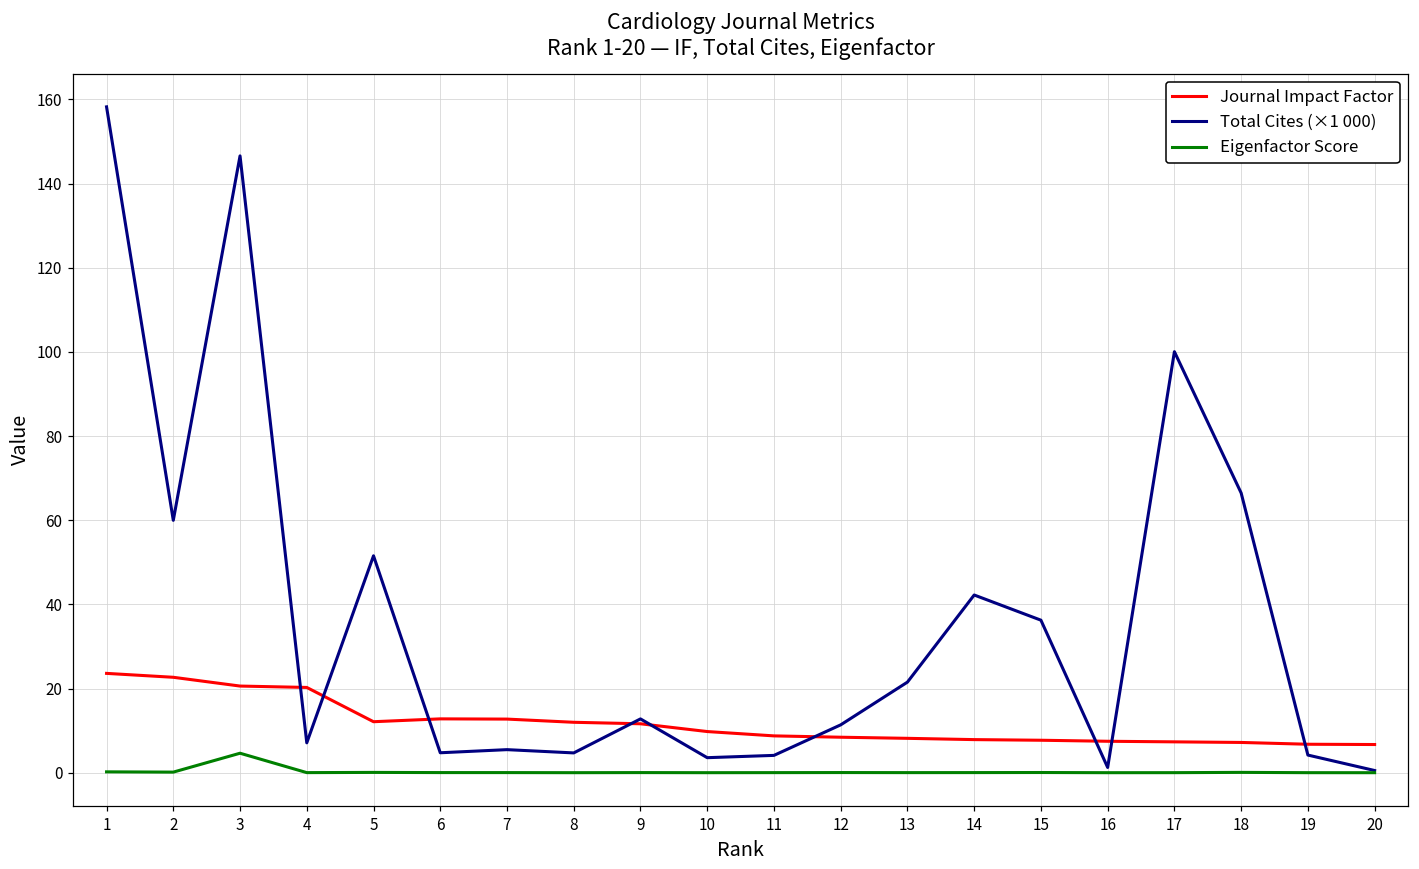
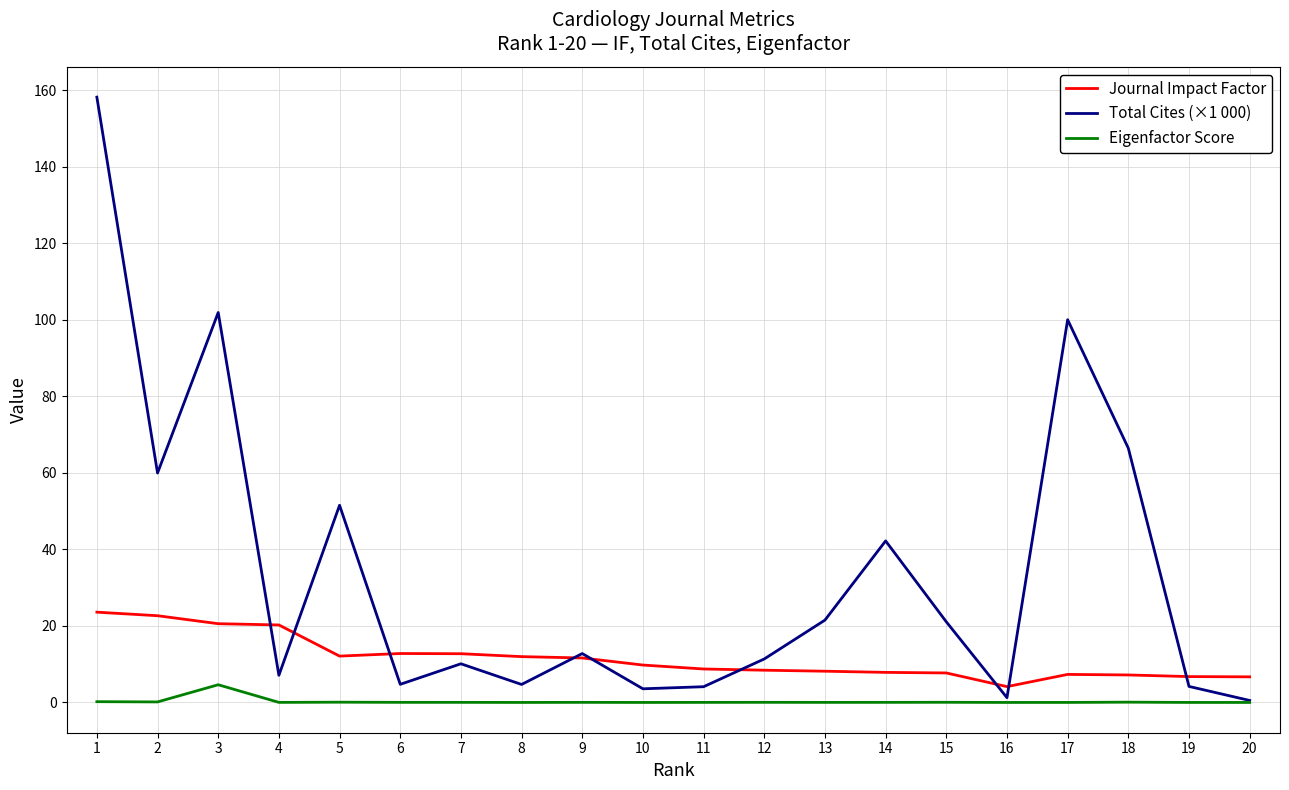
Total Cites (×1 000), 3: 147 -> 102
Total Cites (×1 000), 7: 5 -> 10
Total Cites (×1 000), 15: 36 -> 21
Journal Impact Factor, 16: 7 -> 4
